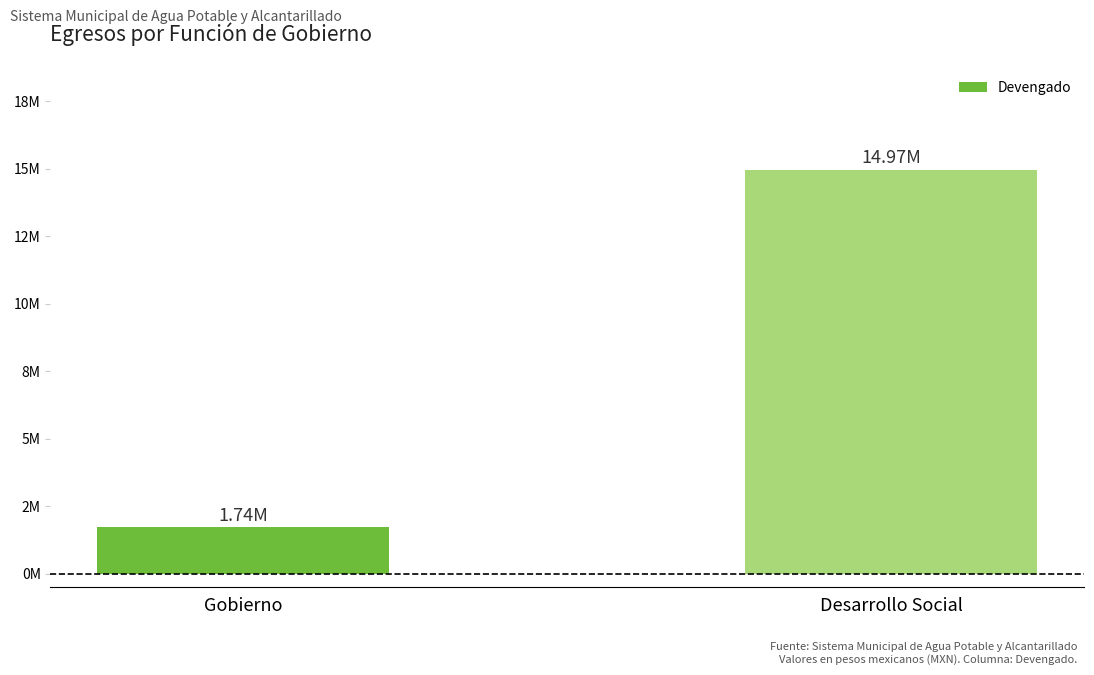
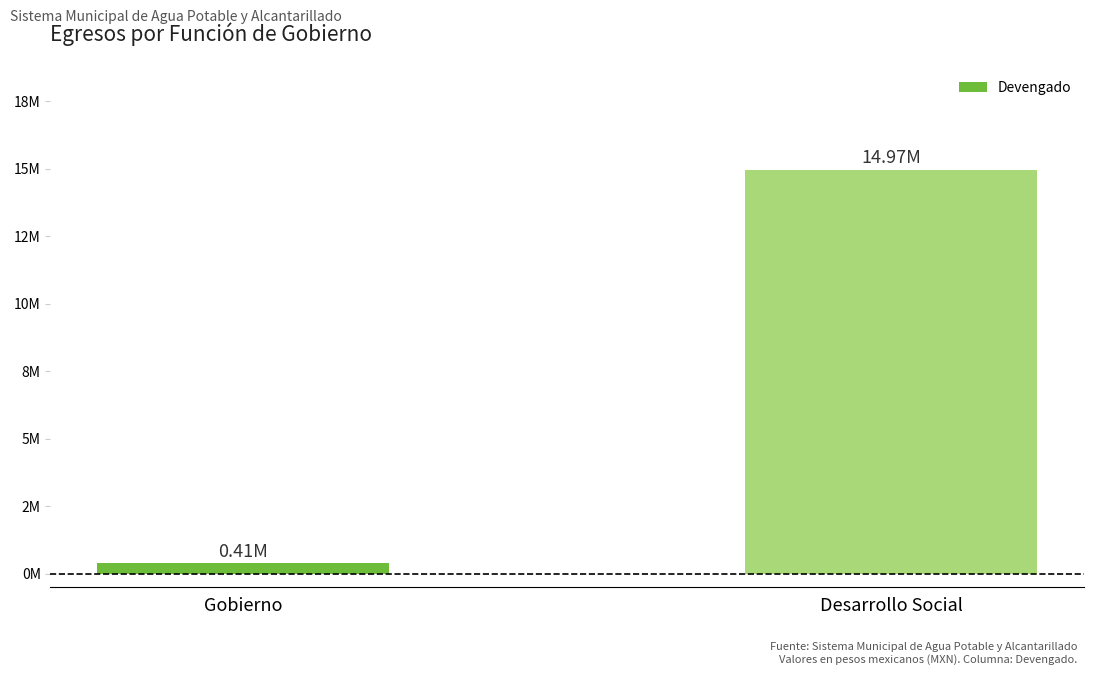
Gobierno: 1.74M -> 0.41M
